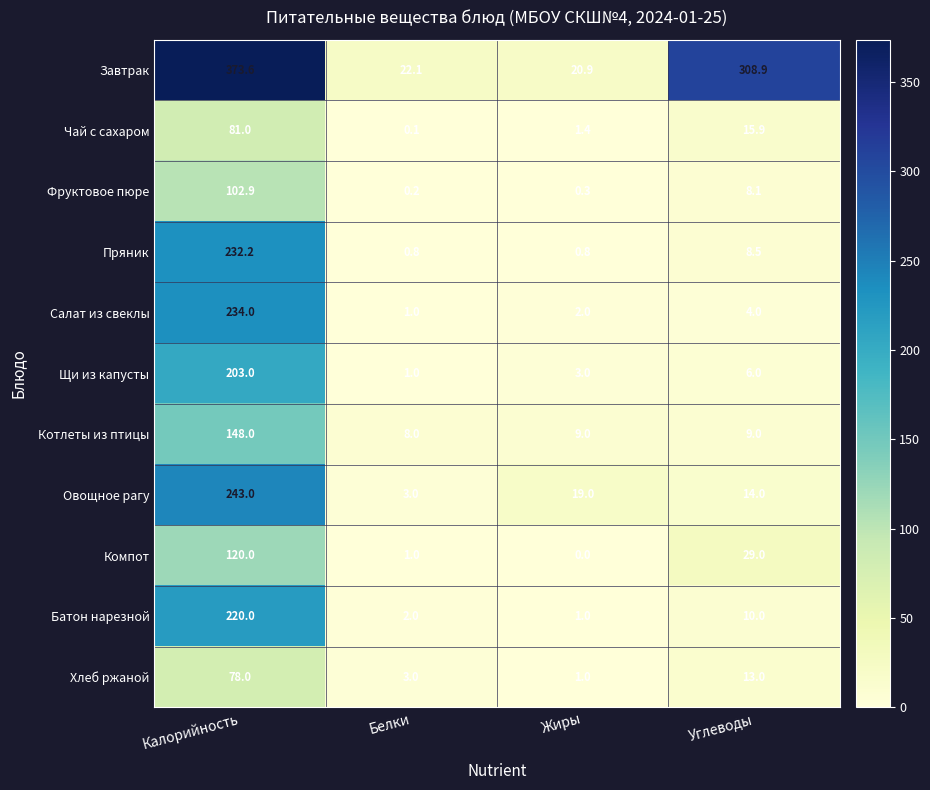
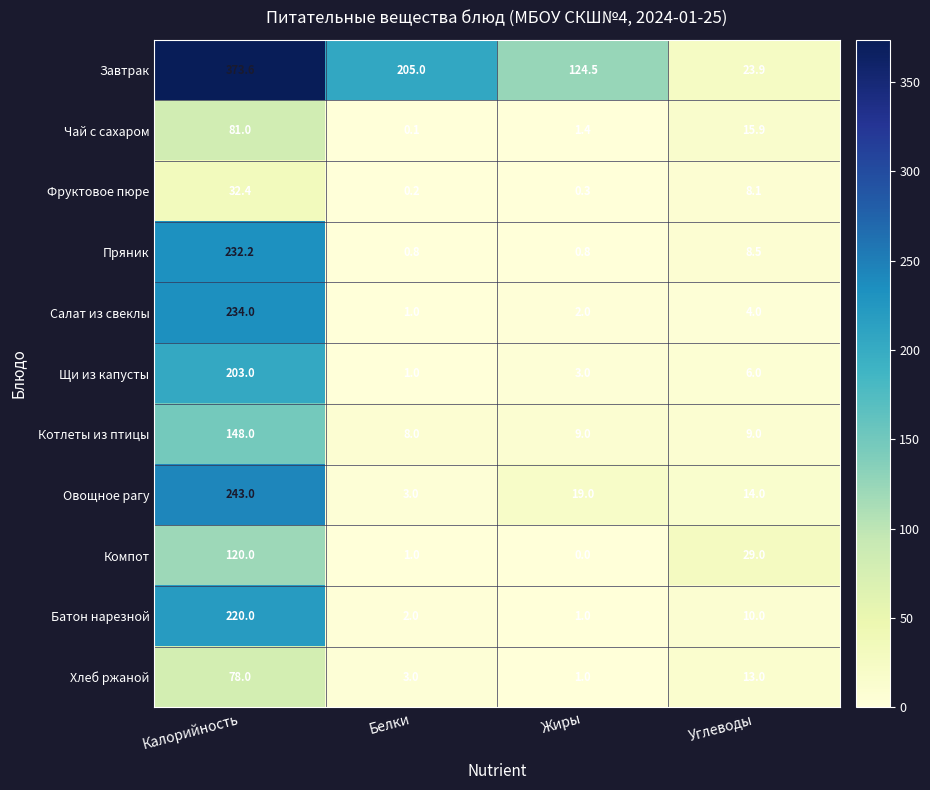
Завтрак, Белки: 22.1 -> 205.0
Завтрак, Жиры: 20.9 -> 124.5
Завтрак, Углеводы: 308.9 -> 23.9
Фруктовое пюре, Калорийность: 102.9 -> 32.4
